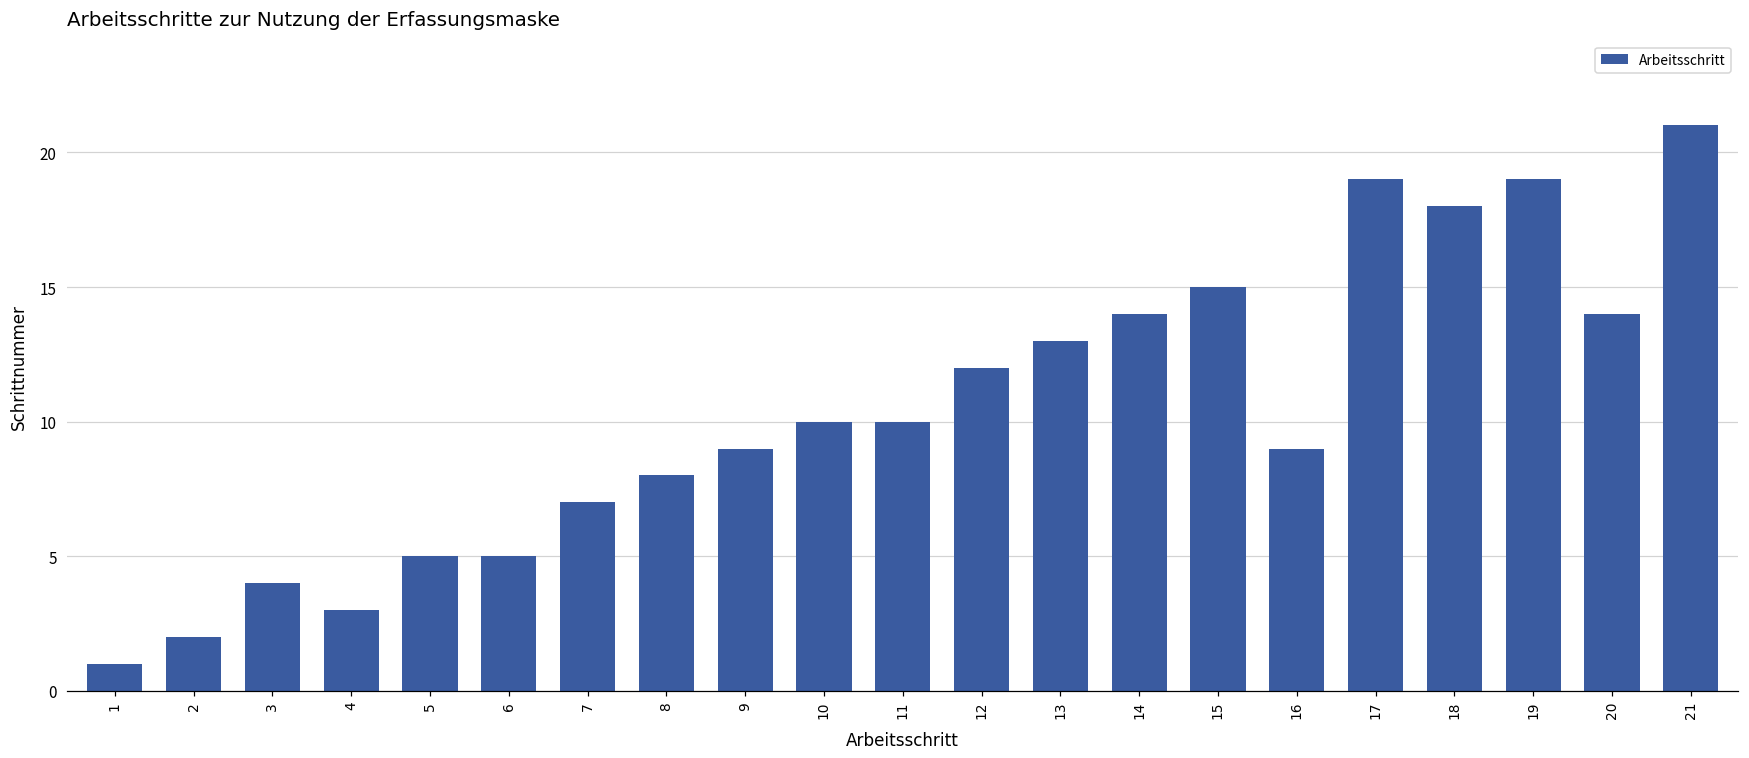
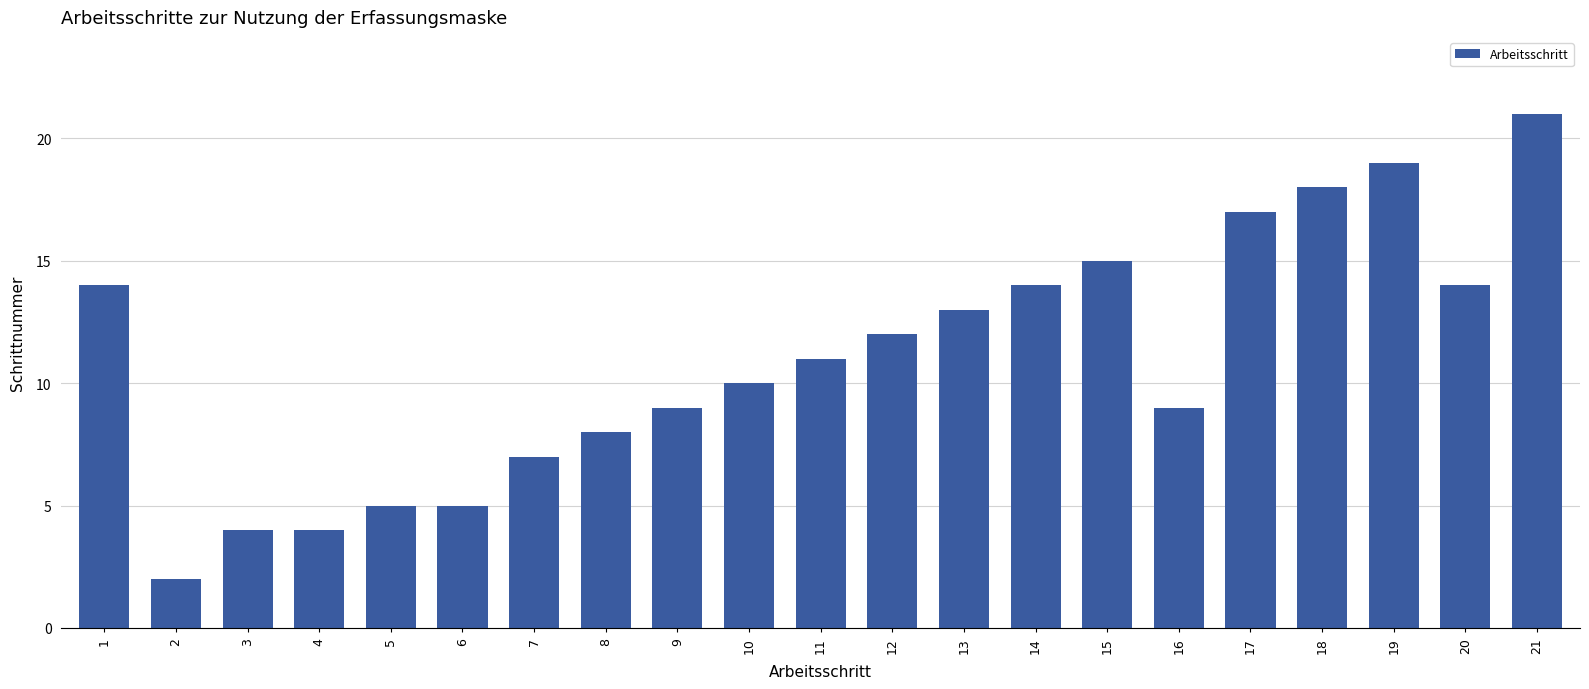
1: 1 -> 14
4: 3 -> 4
11: 10 -> 11
17: 19 -> 17
